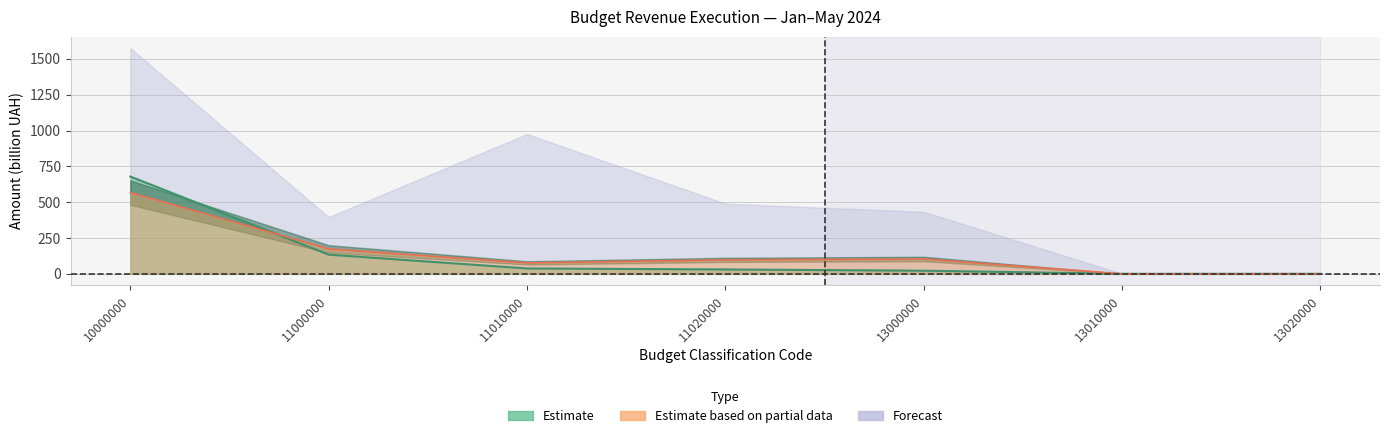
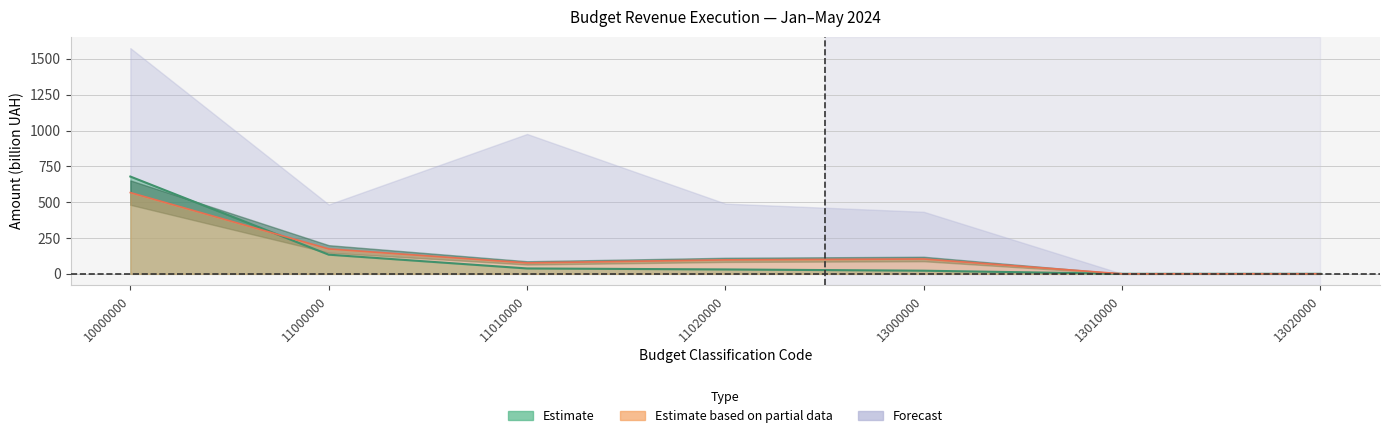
Forecast, 11000000: 400 -> 480
